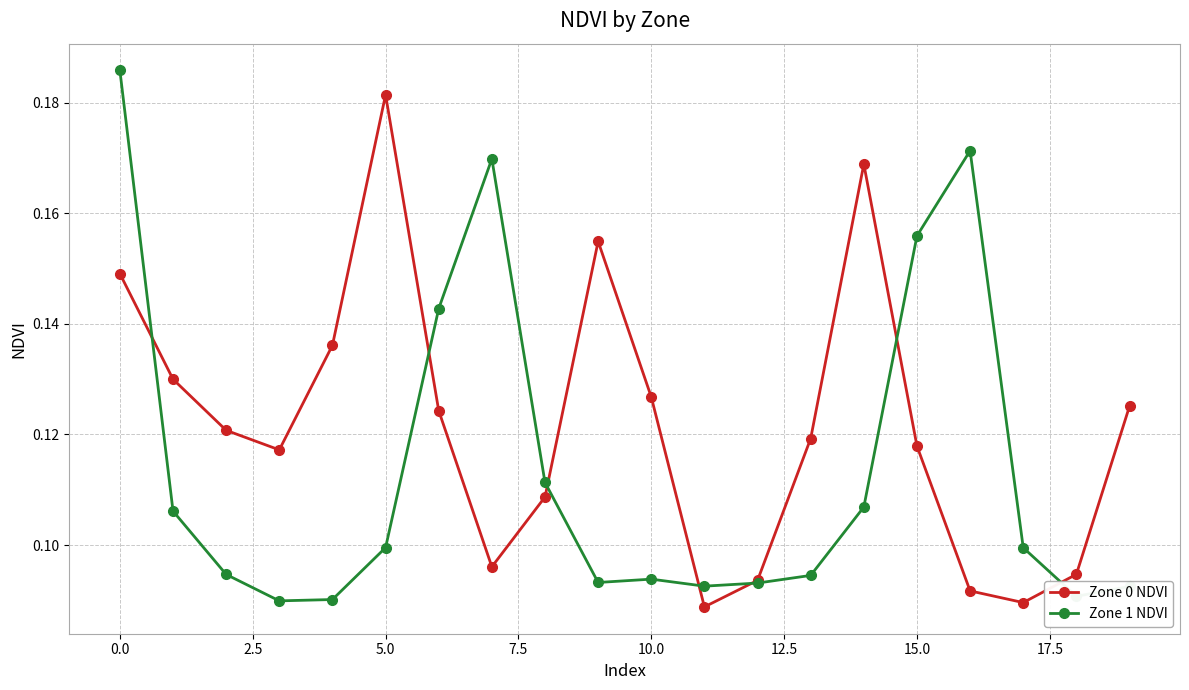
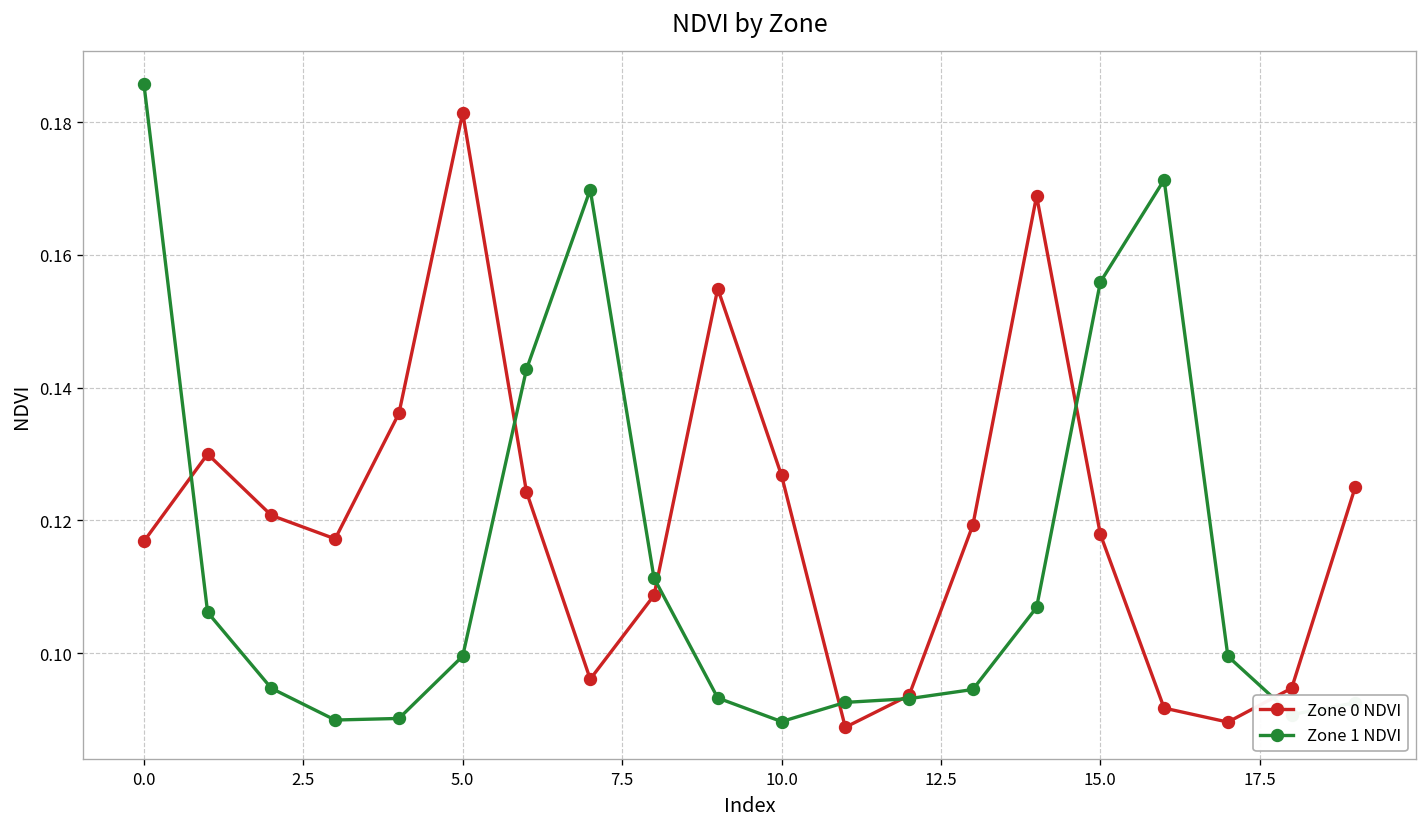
Zone 0 NDVI, 0.0: 0.149 -> 0.117
Zone 1 NDVI, 10.0: 0.094 -> 0.090
